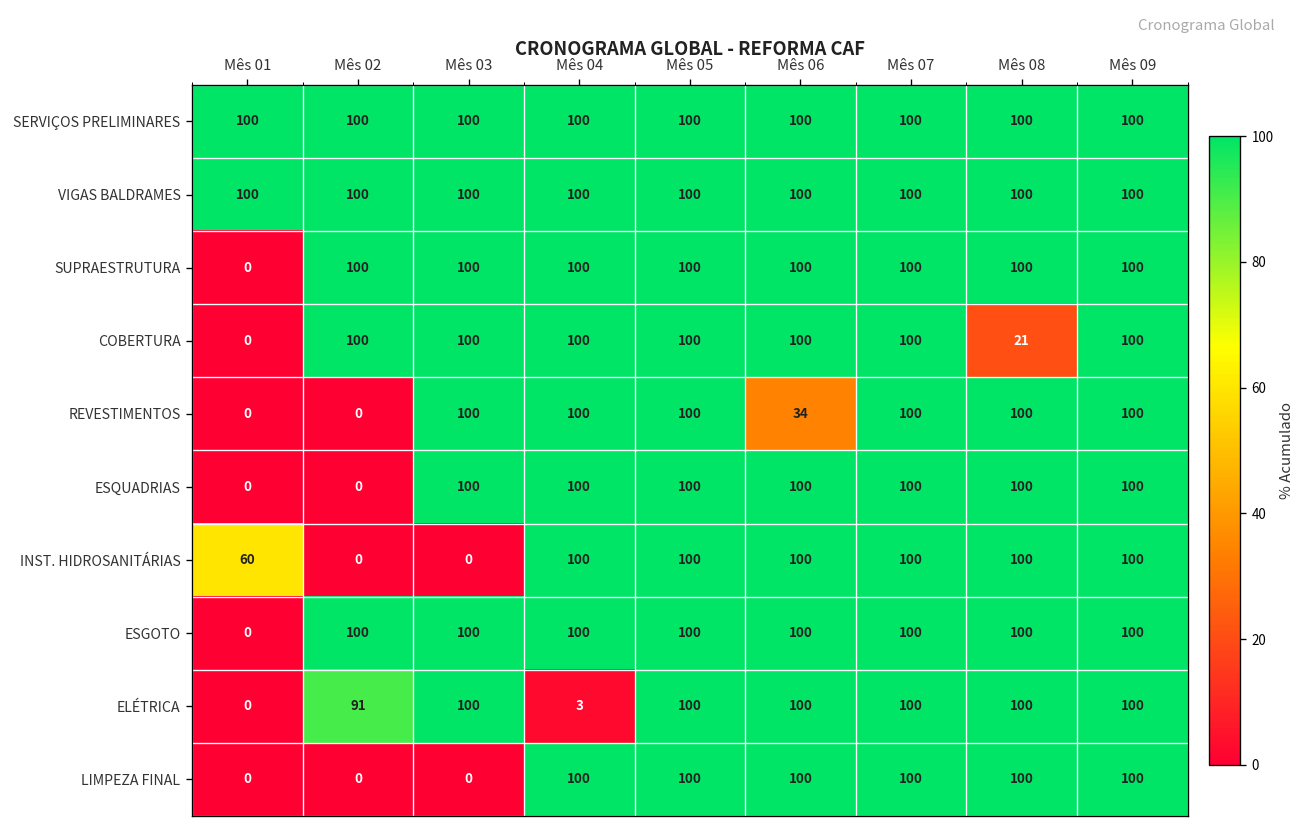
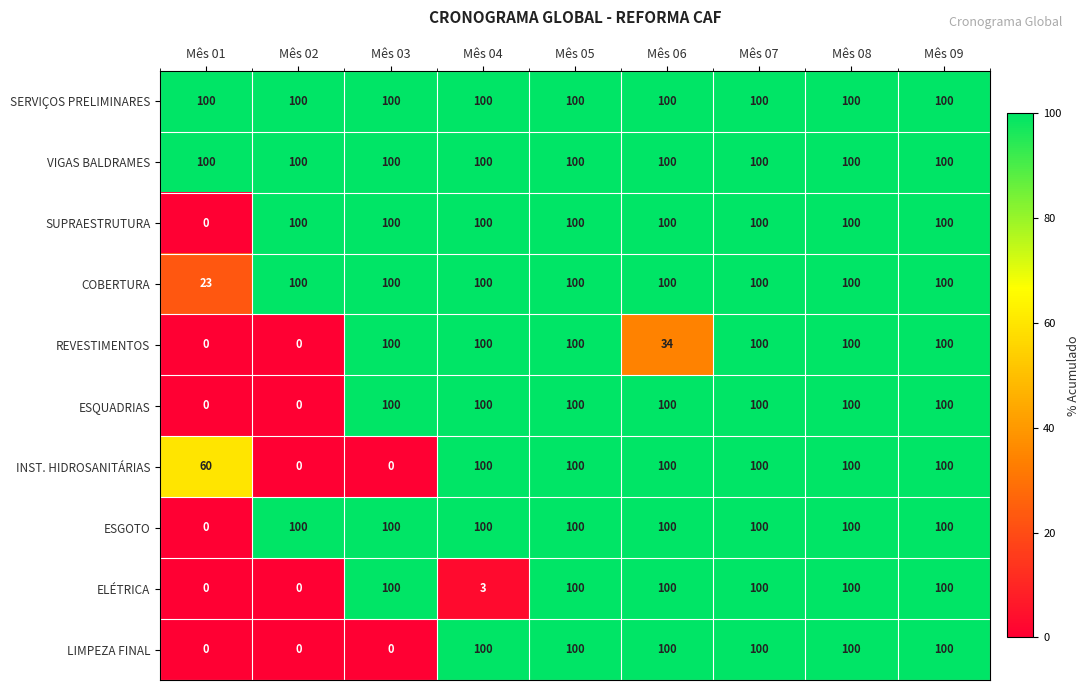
COBERTURA, Mês 01: 0 -> 23
COBERTURA, Mês 08: 21 -> 100
ELÉTRICA, Mês 02: 91 -> 0
